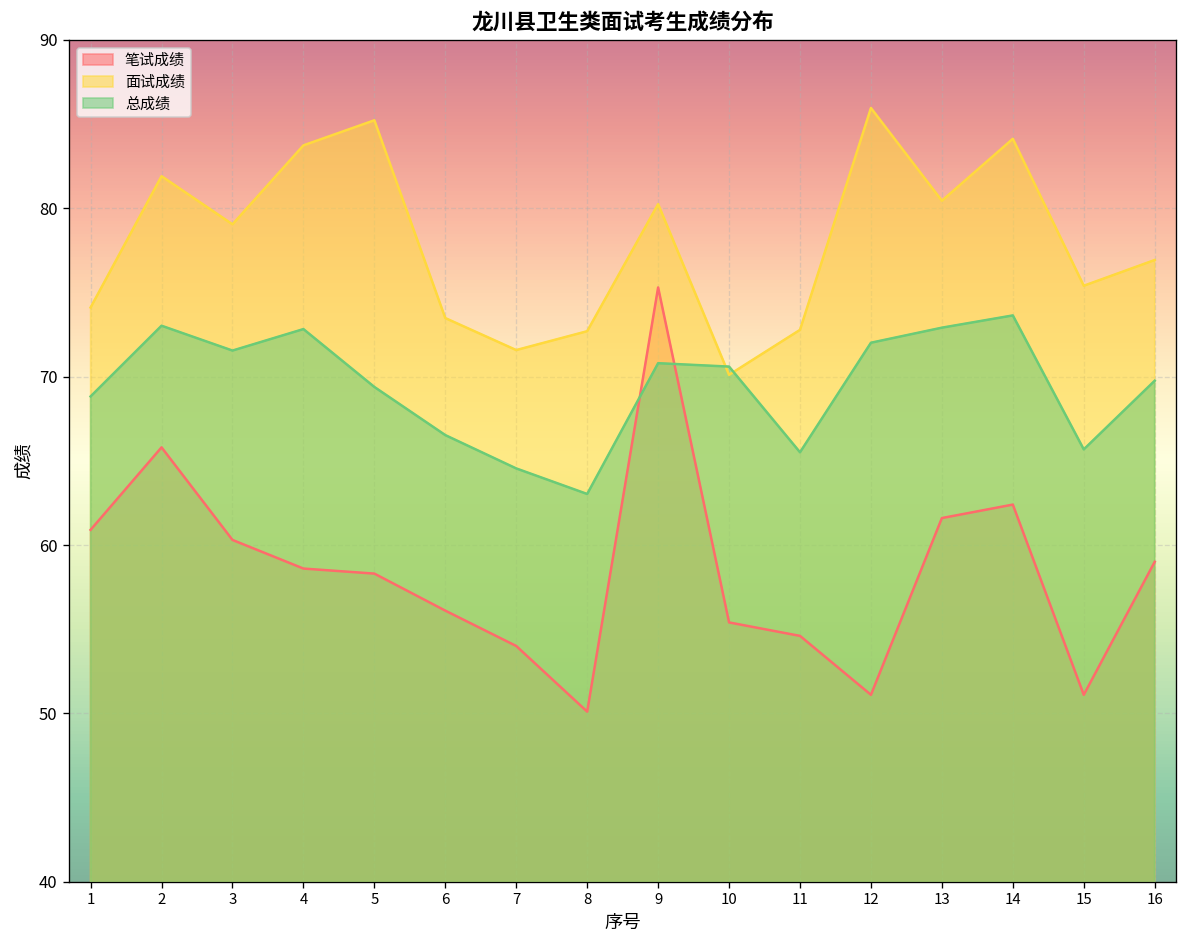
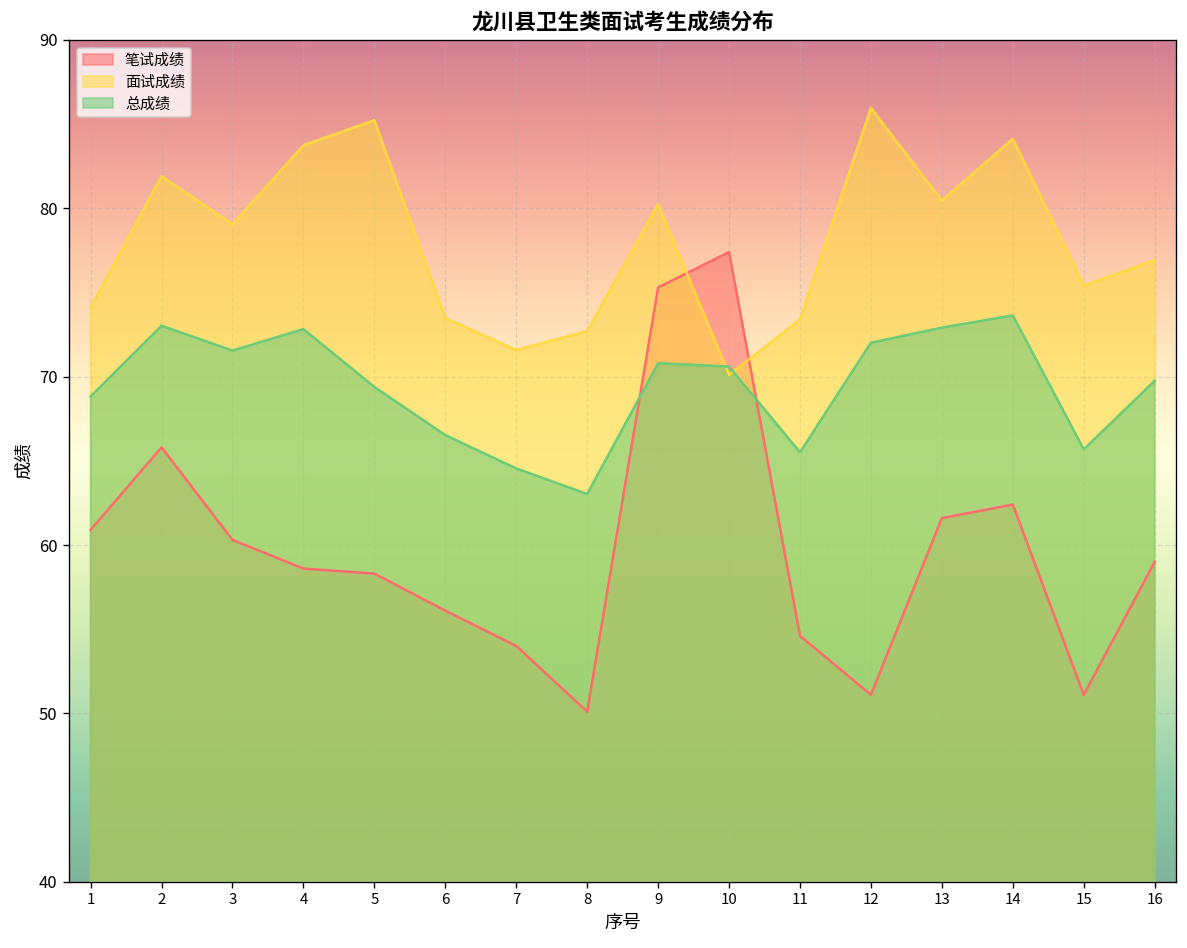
笔试成绩, 10: 55.4 -> 77.4
面试成绩, 11: 72.8 -> 73.4
